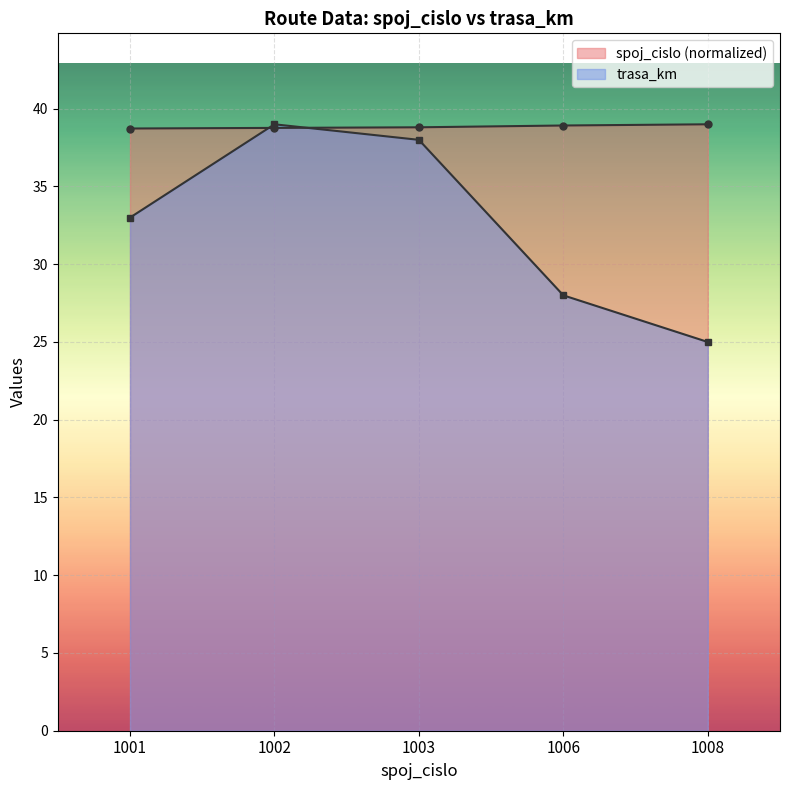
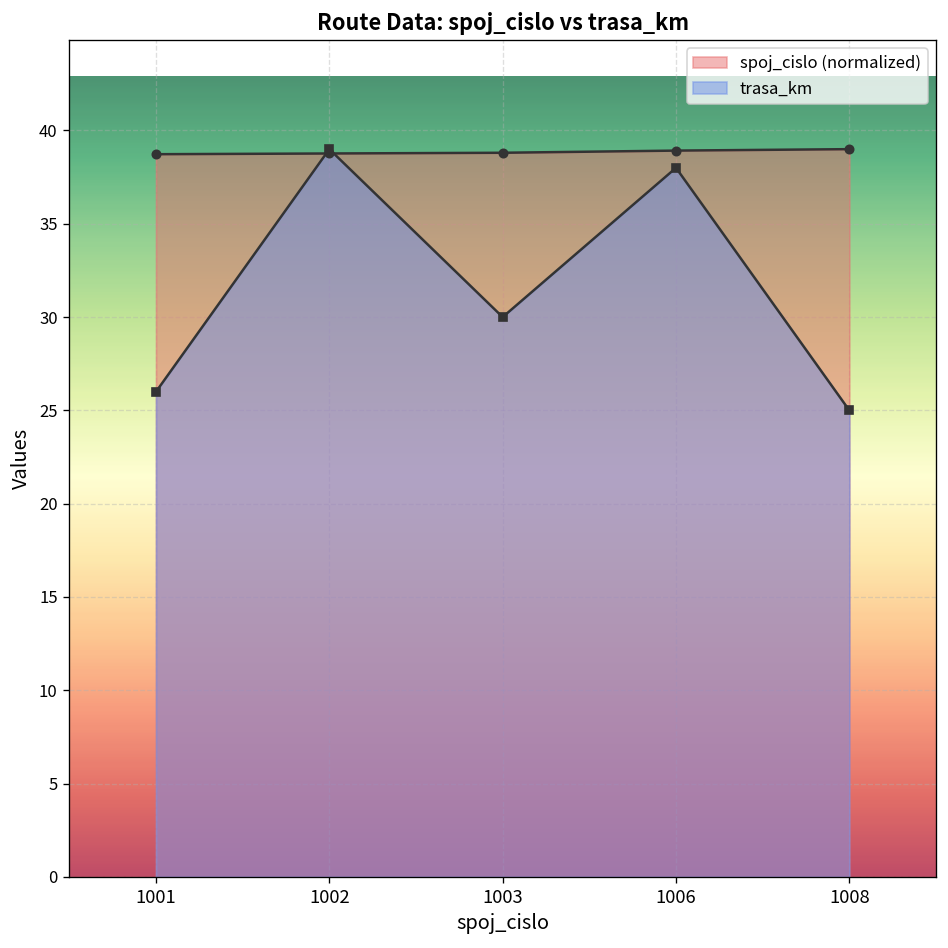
trasa_km, 1001: 33 -> 26
trasa_km, 1003: 38 -> 30
trasa_km, 1006: 28 -> 38
